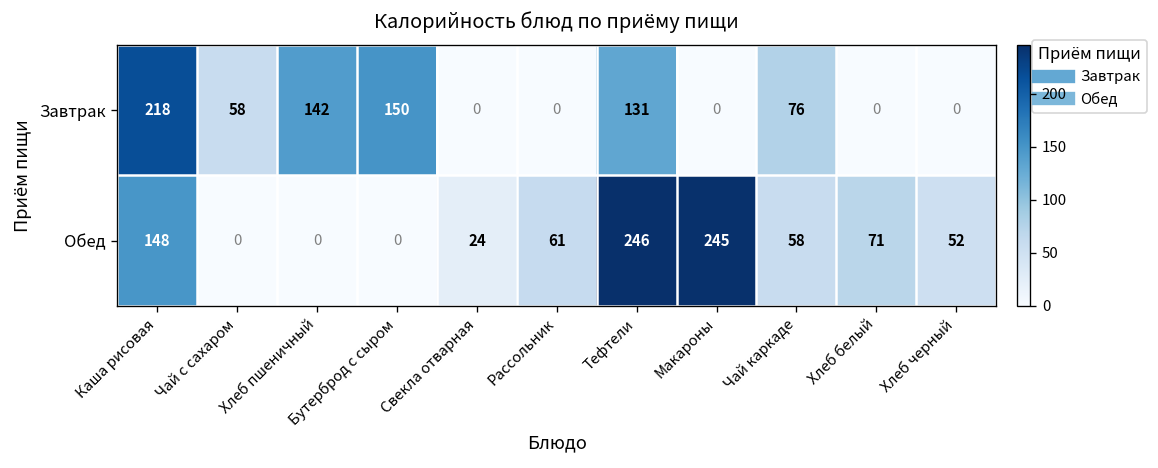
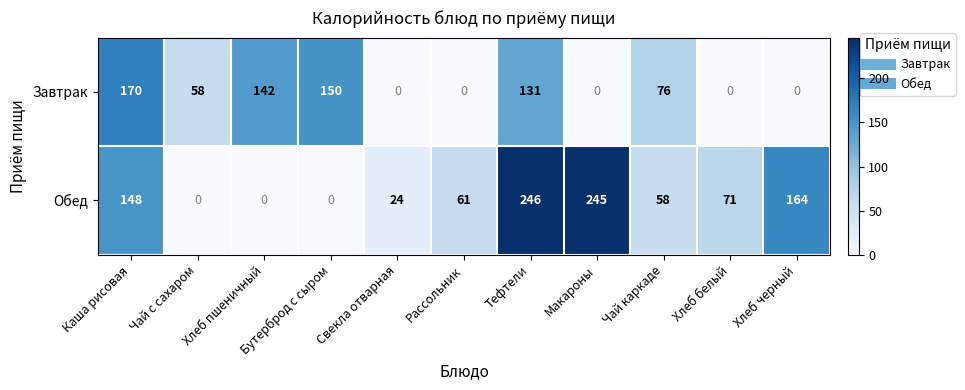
Завтрак, Каша рисовая: 218 -> 170
Обед, Хлеб черный: 52 -> 164
